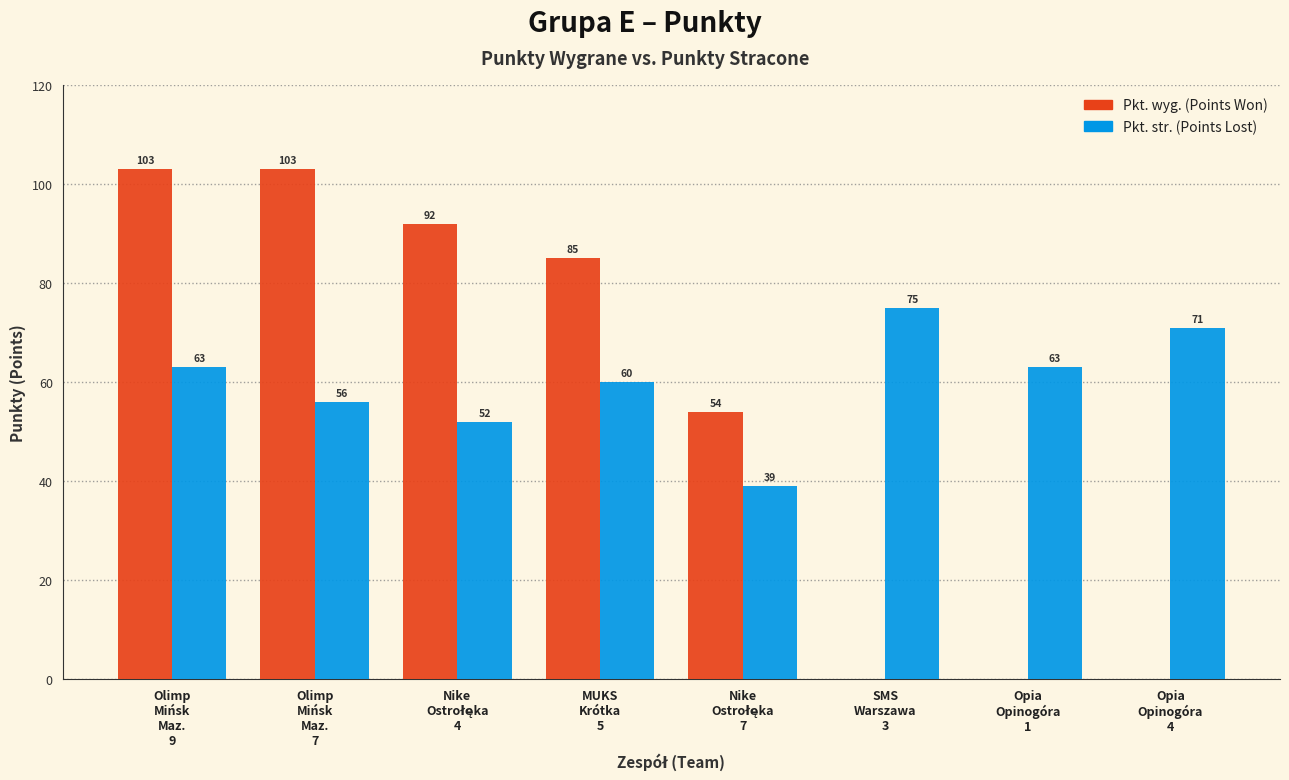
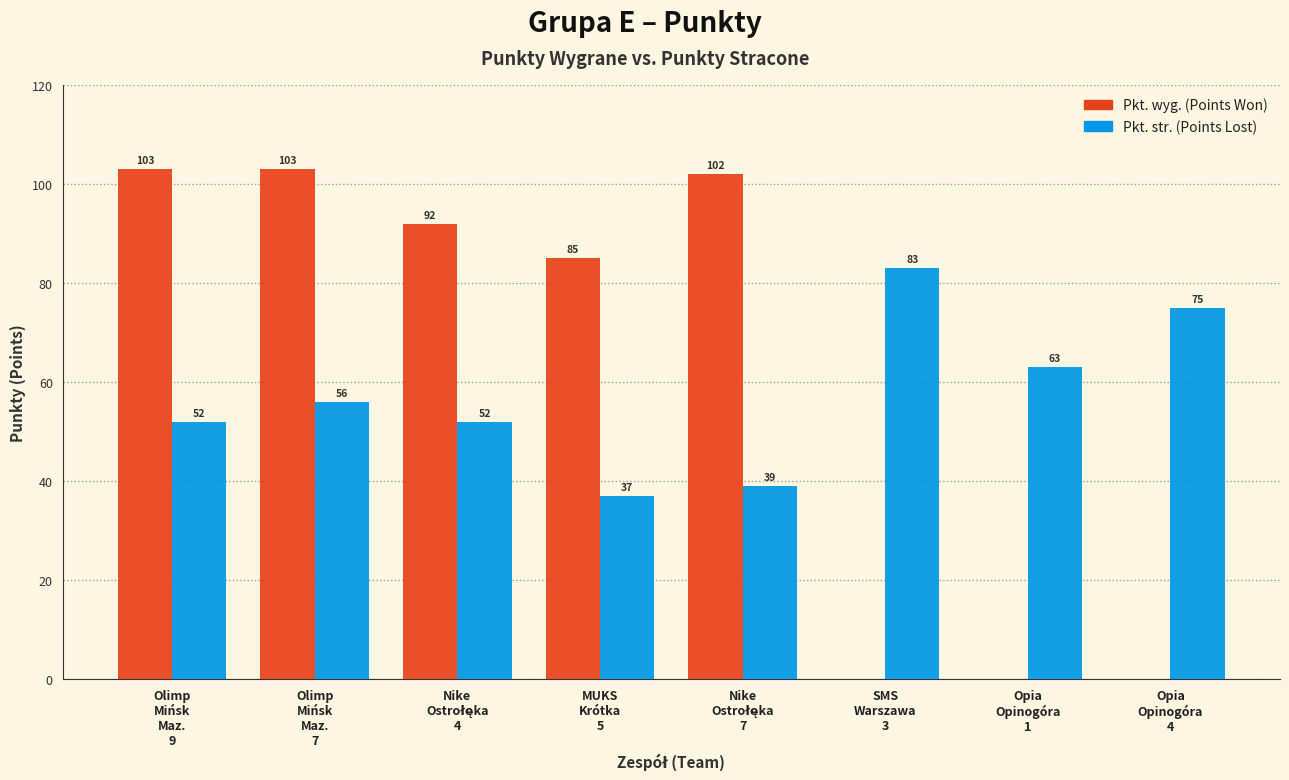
Pkt. str. (Points Lost), Olimp Mińsk Maz. 9: 63 -> 52
Pkt. str. (Points Lost), MUKS Krótka 5: 60 -> 37
Pkt. wyg. (Points Won), Nike Ostrołęka 7: 54 -> 102
Pkt. str. (Points Lost), SMS Warszawa 3: 75 -> 83
Pkt. str. (Points Lost), Opia Opinogóra 4: 71 -> 75
